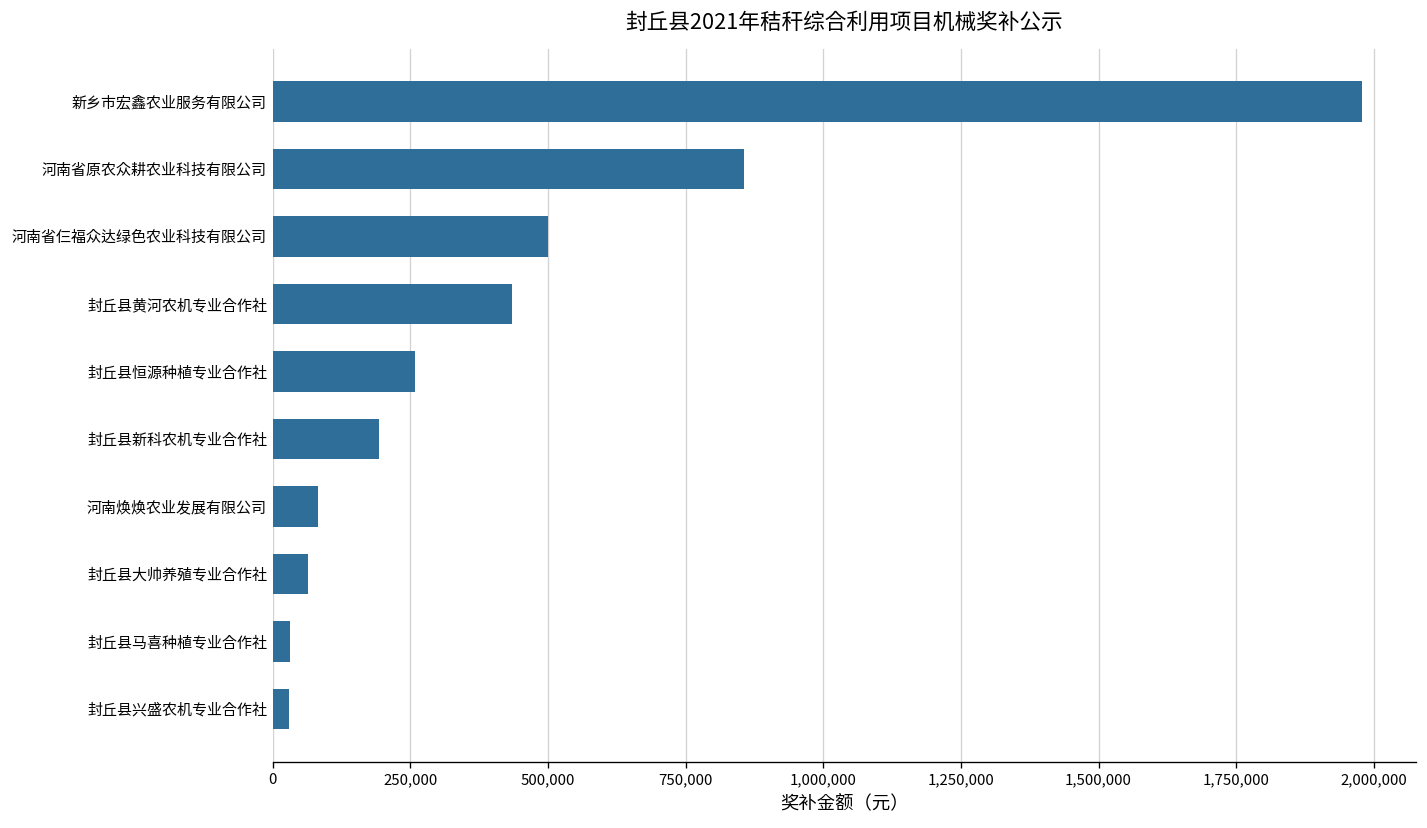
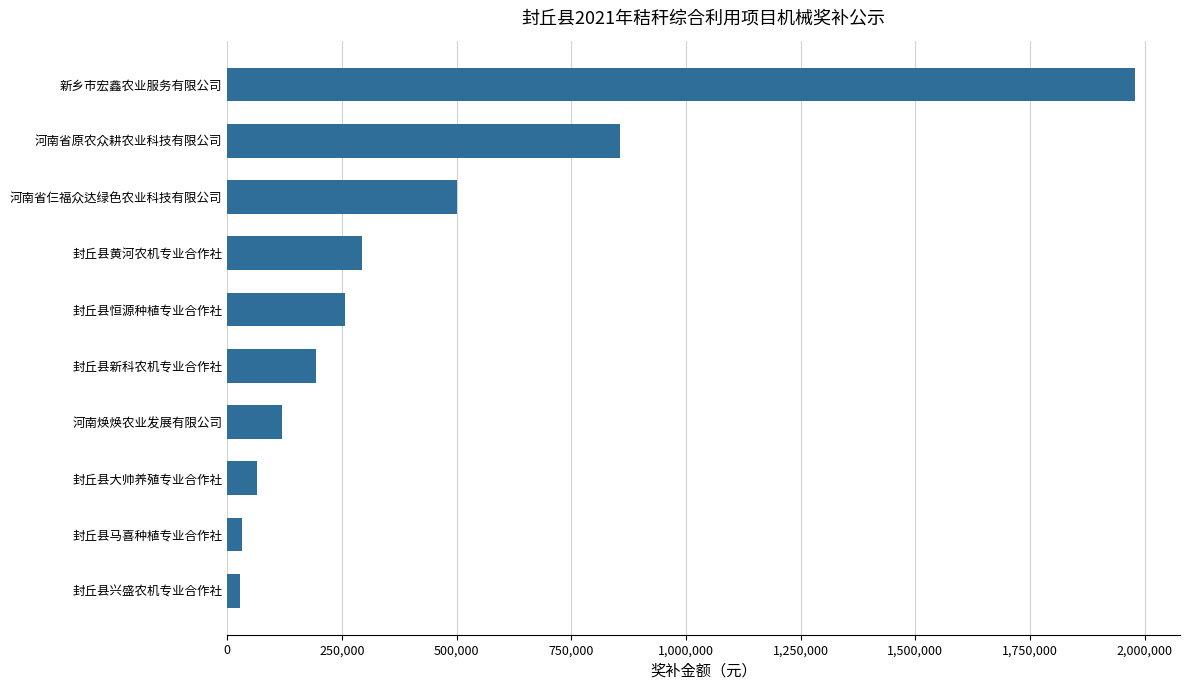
封丘县黄河农机专业合作社: 440,000 -> 290,000
河南焕焕农业发展有限公司: 80,000 -> 120,000
